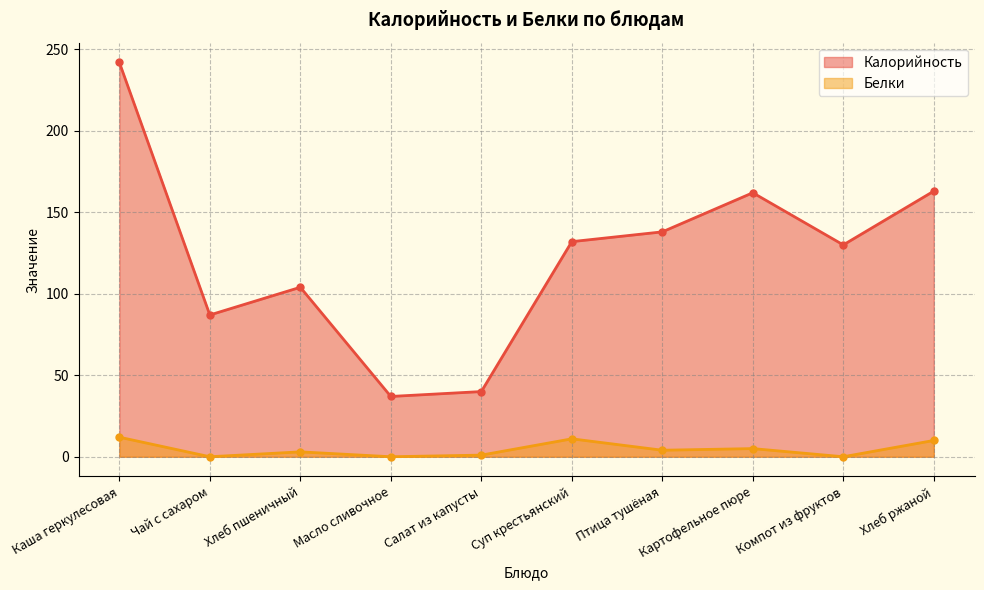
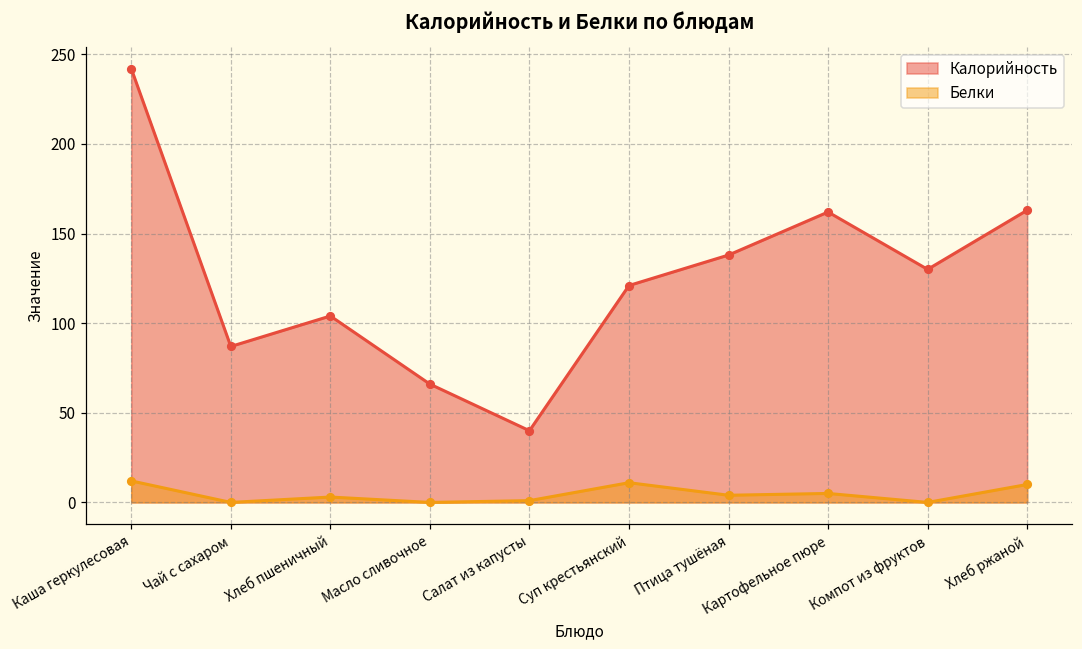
Калорийность, Масло сливочное: 37 -> 66
Калорийность, Суп крестьянский: 132 -> 121
